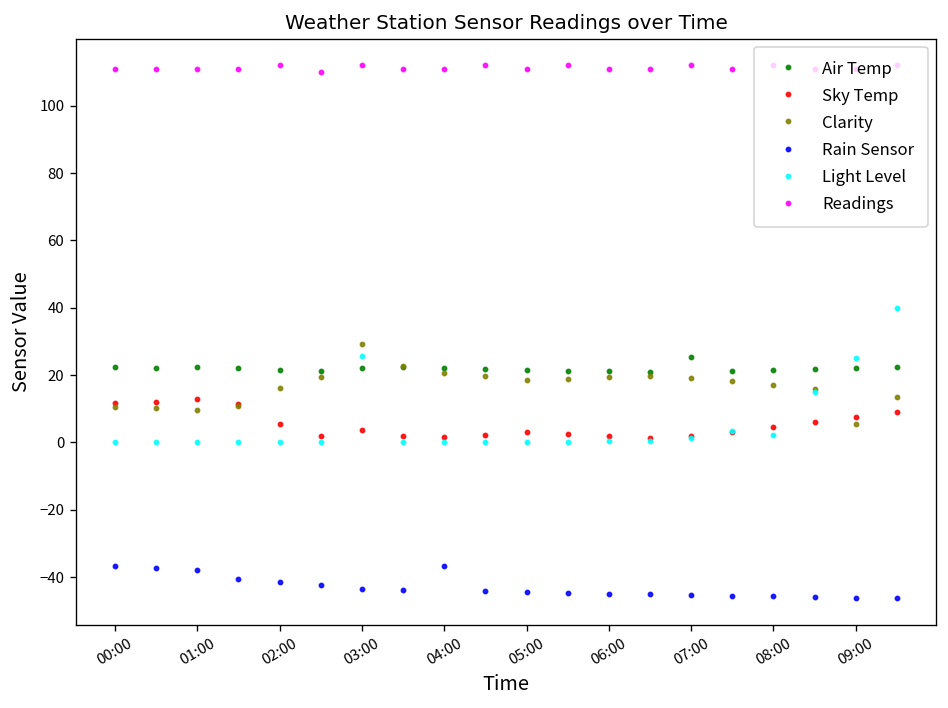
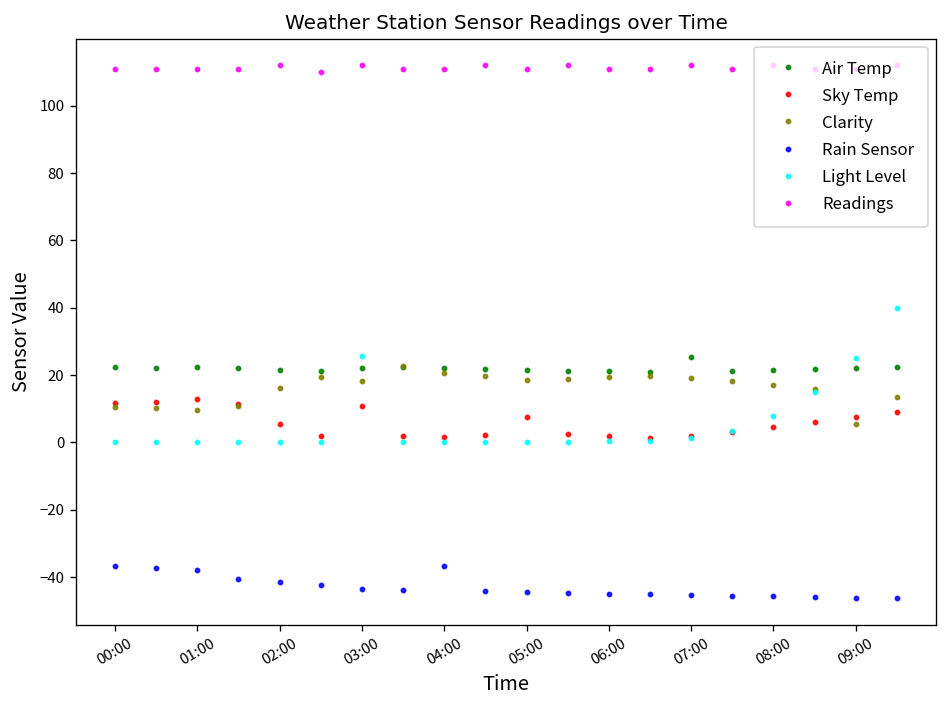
Sky Temp, 03:00: 4 -> 11
Clarity, 03:00: 29 -> 18
Sky Temp, 05:00: 3 -> 8
Light Level, 08:00: 2 -> 8
